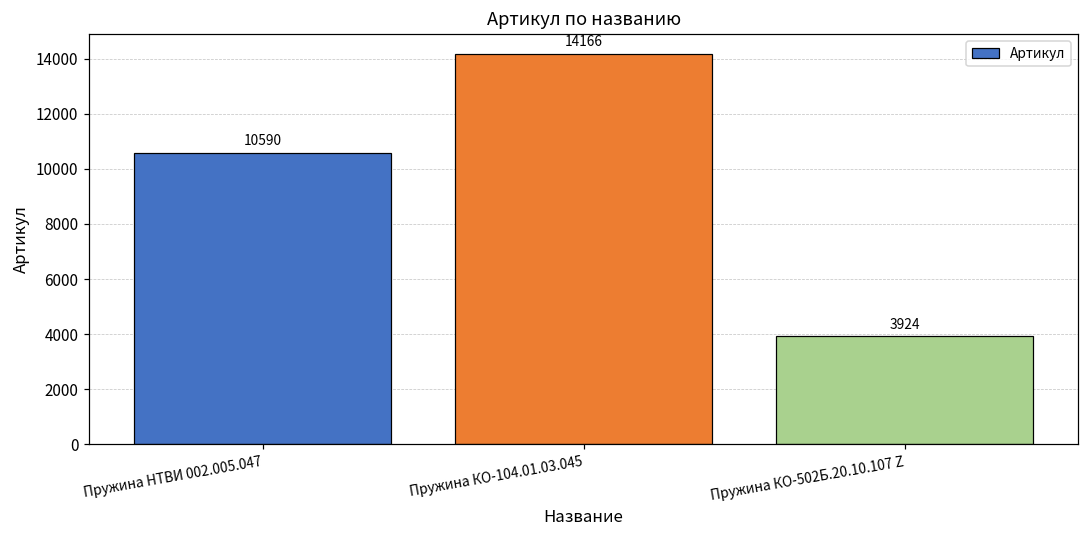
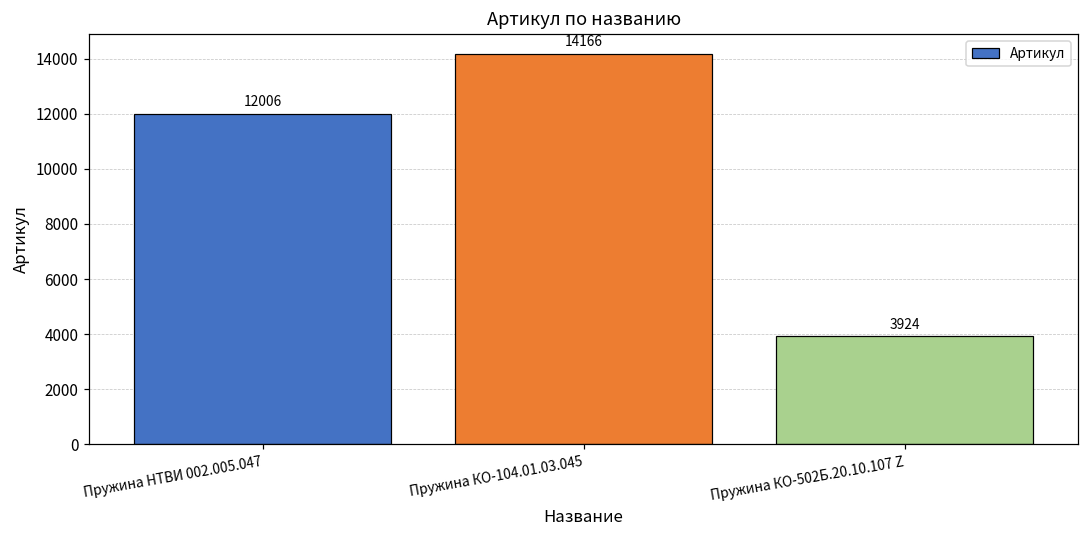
Пружина НТВИ 002.005.047: 10590 -> 12006
